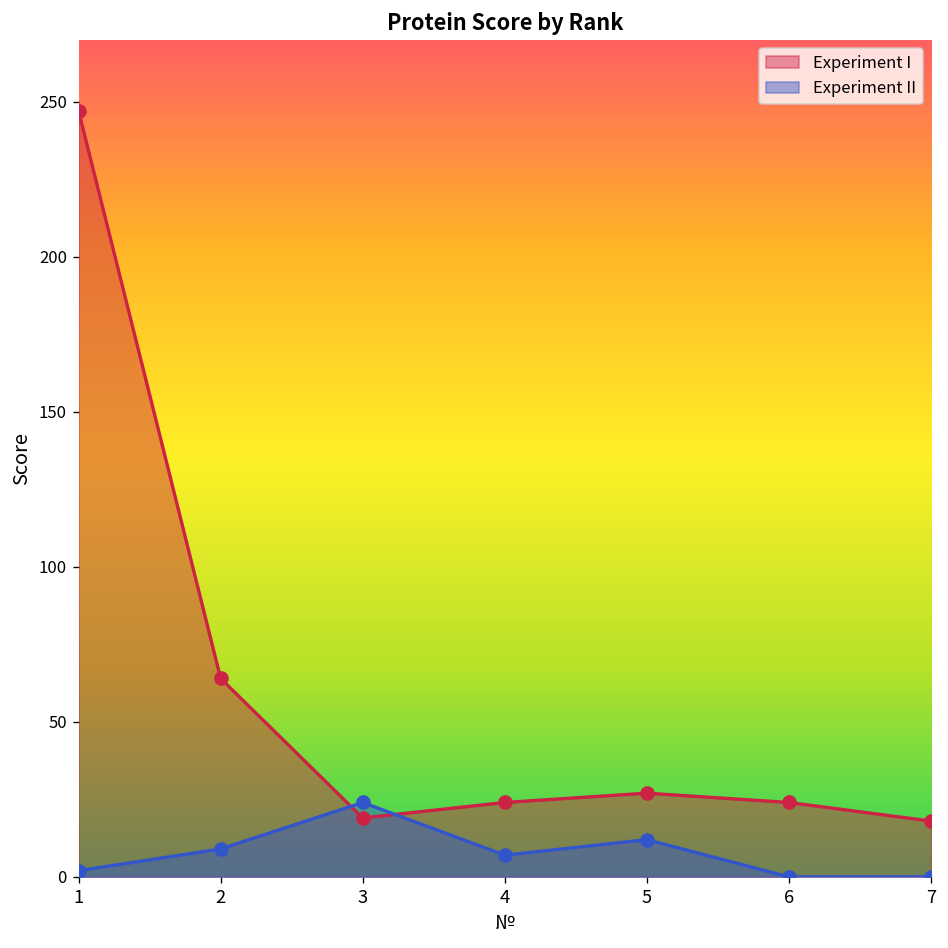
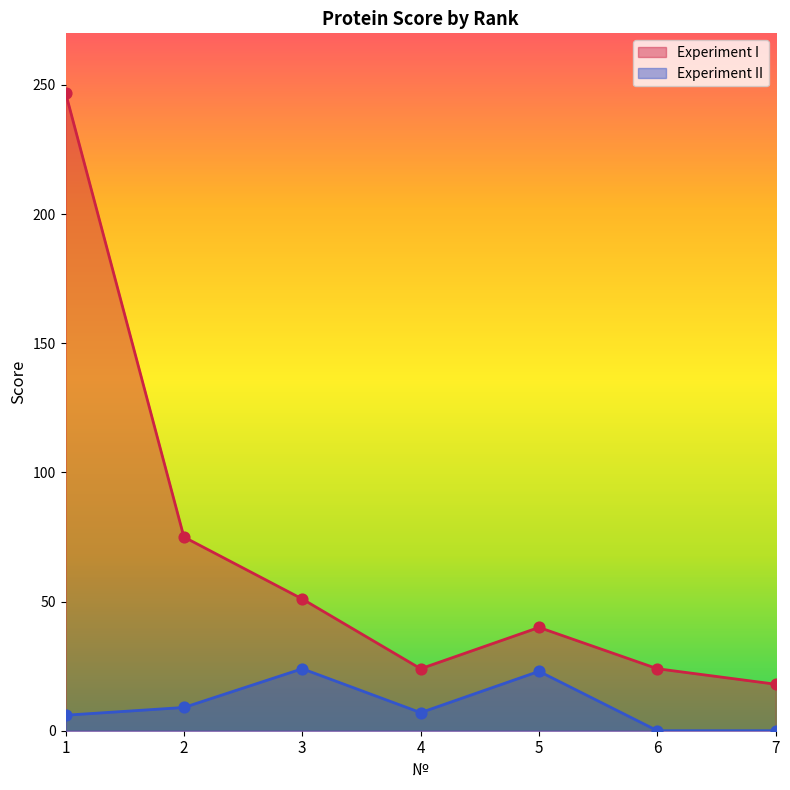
Experiment II, 1: 2 -> 6
Experiment I, 2: 64 -> 75
Experiment I, 3: 19 -> 51
Experiment I, 5: 27 -> 40
Experiment II, 5: 12 -> 23
